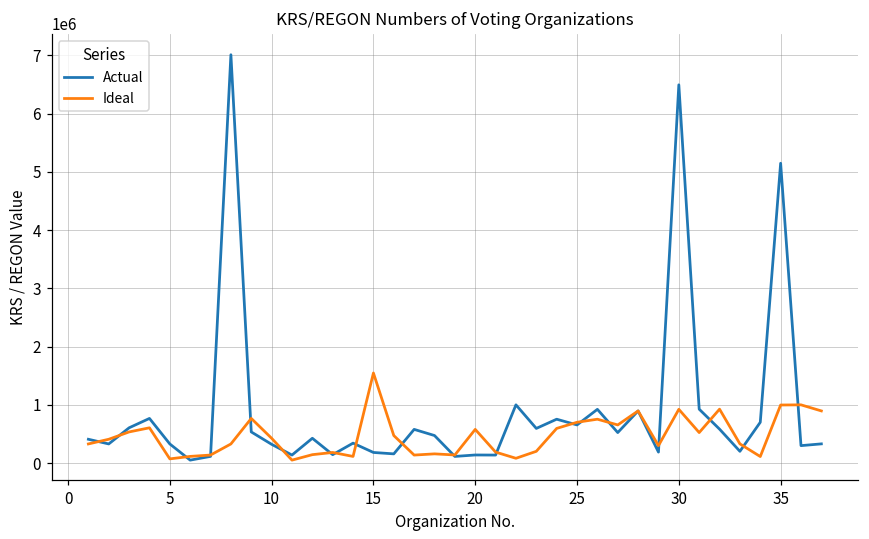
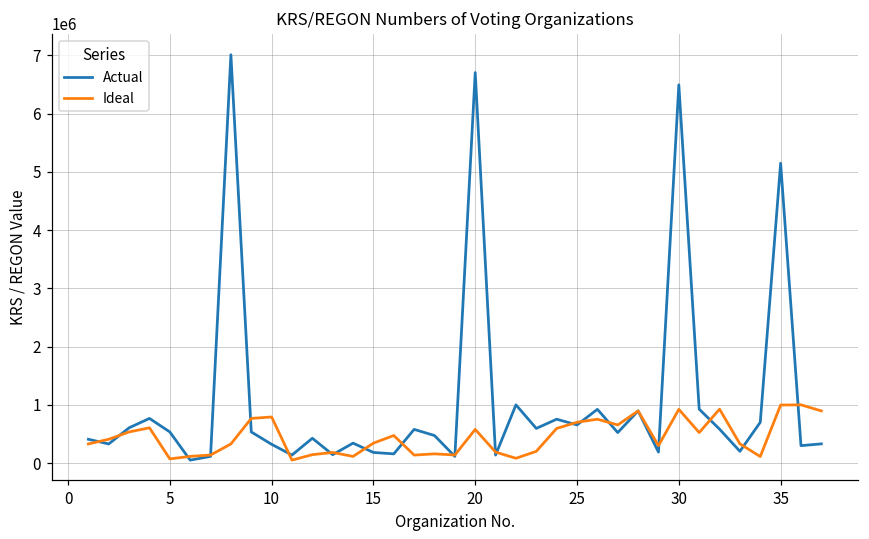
Actual, 5: 300000 -> 500000
Ideal, 10: 400000 -> 800000
Ideal, 15: 1500000 -> 300000
Actual, 20: 100000 -> 6700000
